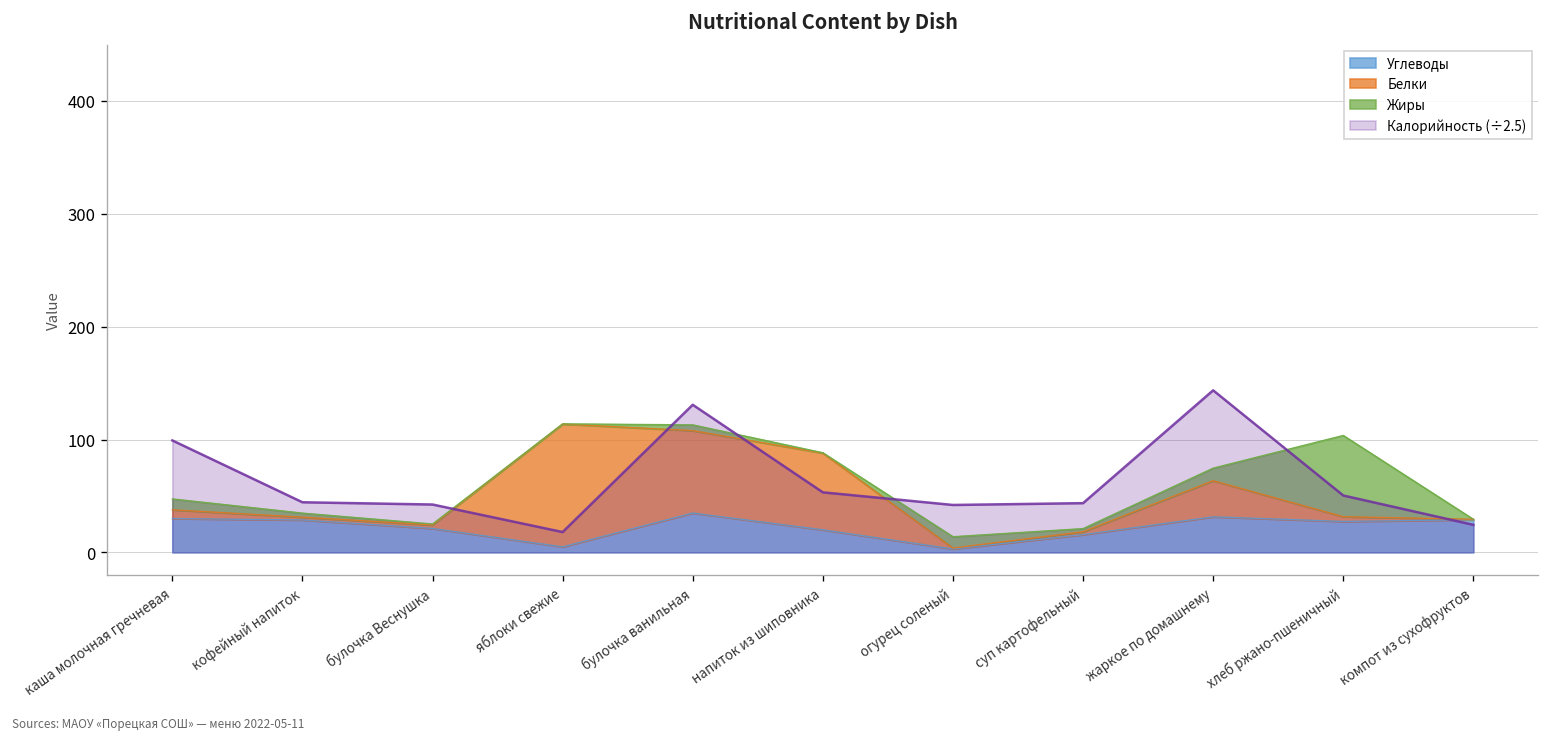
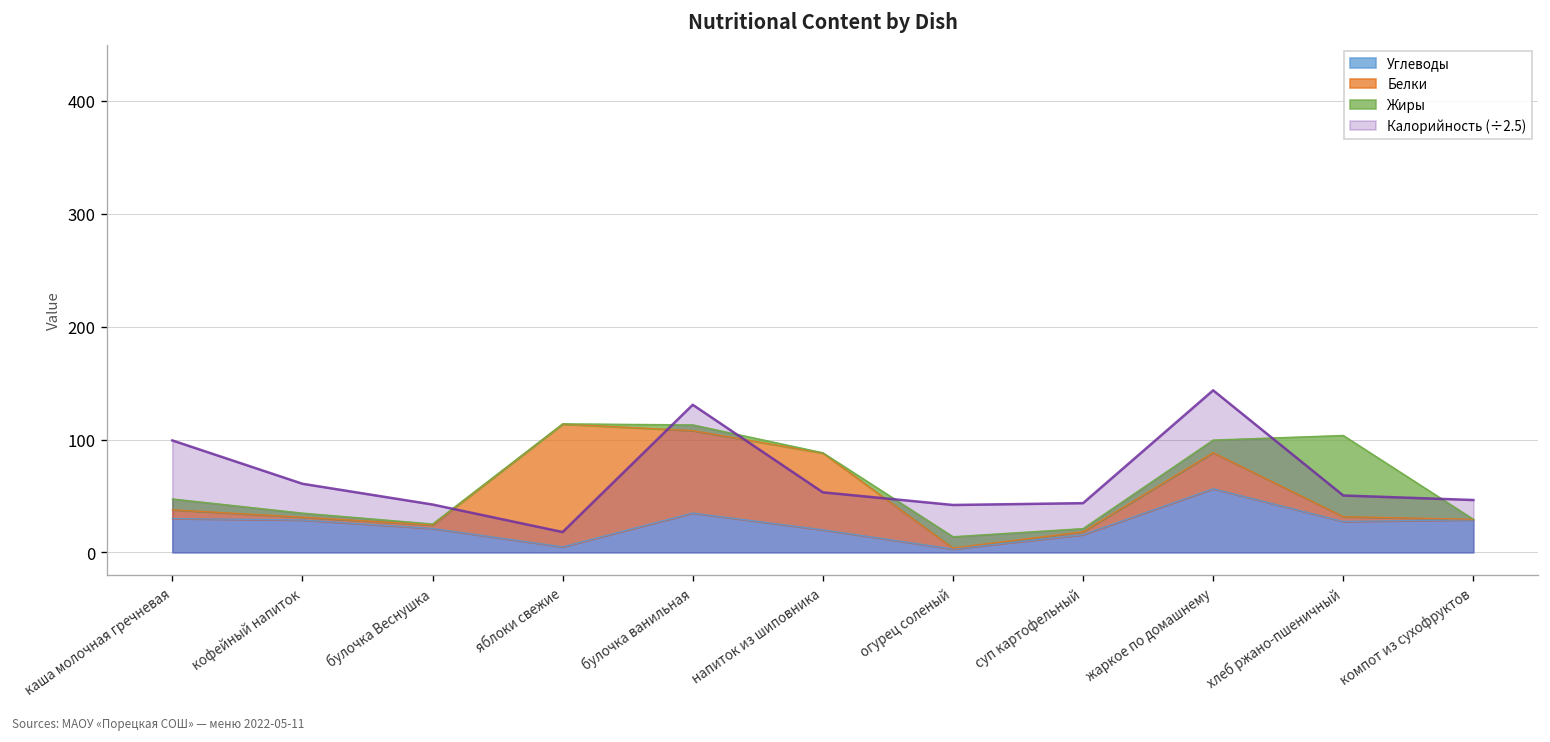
Калорийность (÷2.5), кофейный напиток: 40 -> 60
Углеводы, жаркое по домашнему: 30 -> 60
Калорийность (÷2.5), компот из сухофруктов: 20 -> 50
